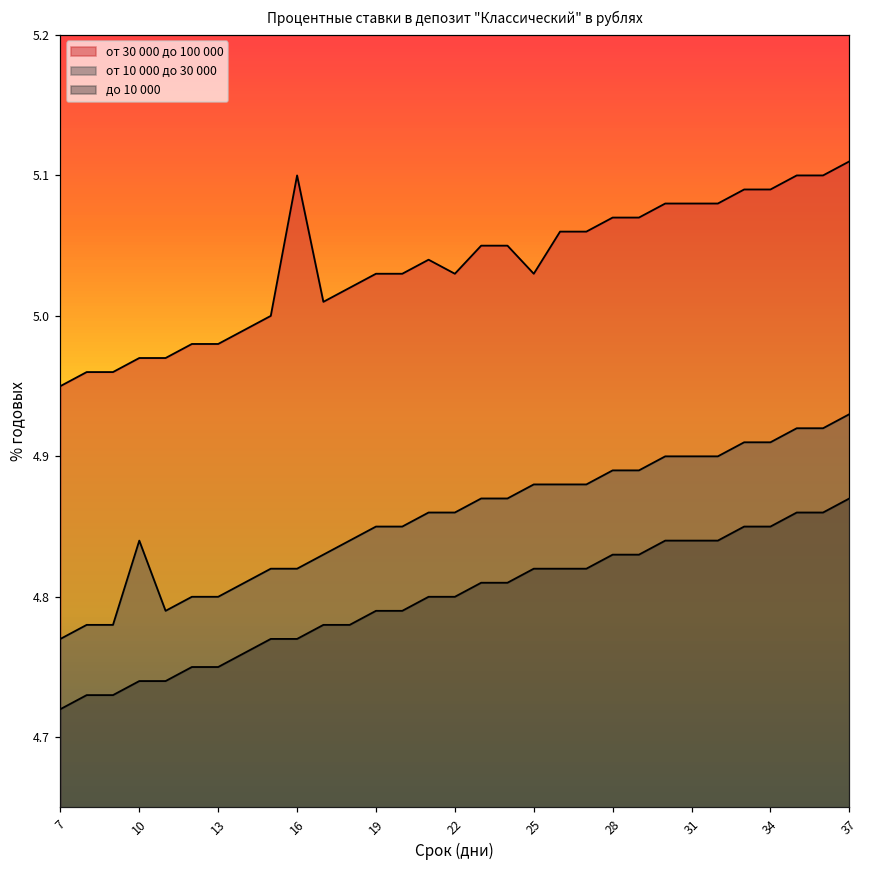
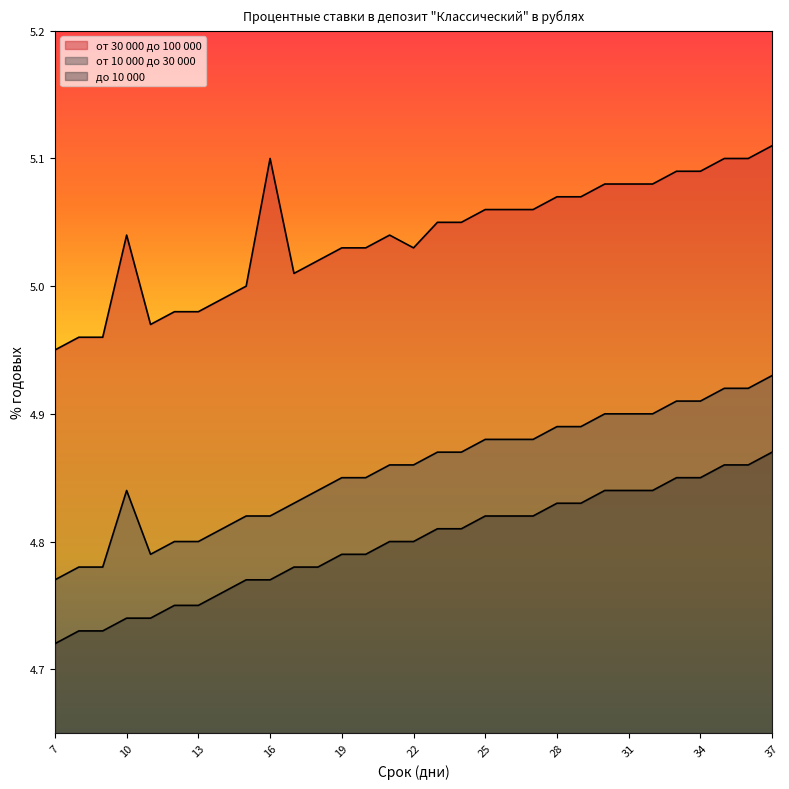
от 30 000 до 100 000, 10: 4.97 -> 5.04
от 30 000 до 100 000, 25: 5.03 -> 5.06
